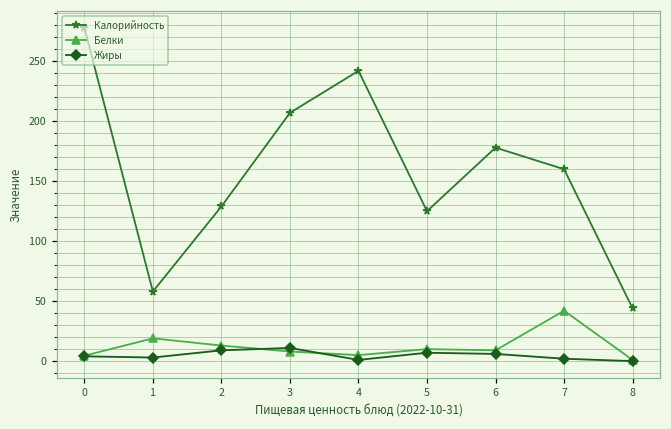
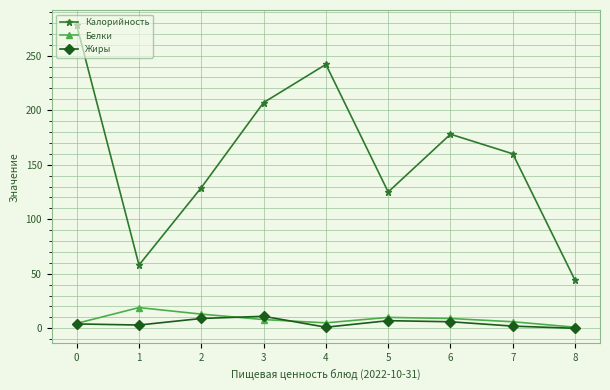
Белки, 7: 42 -> 6
